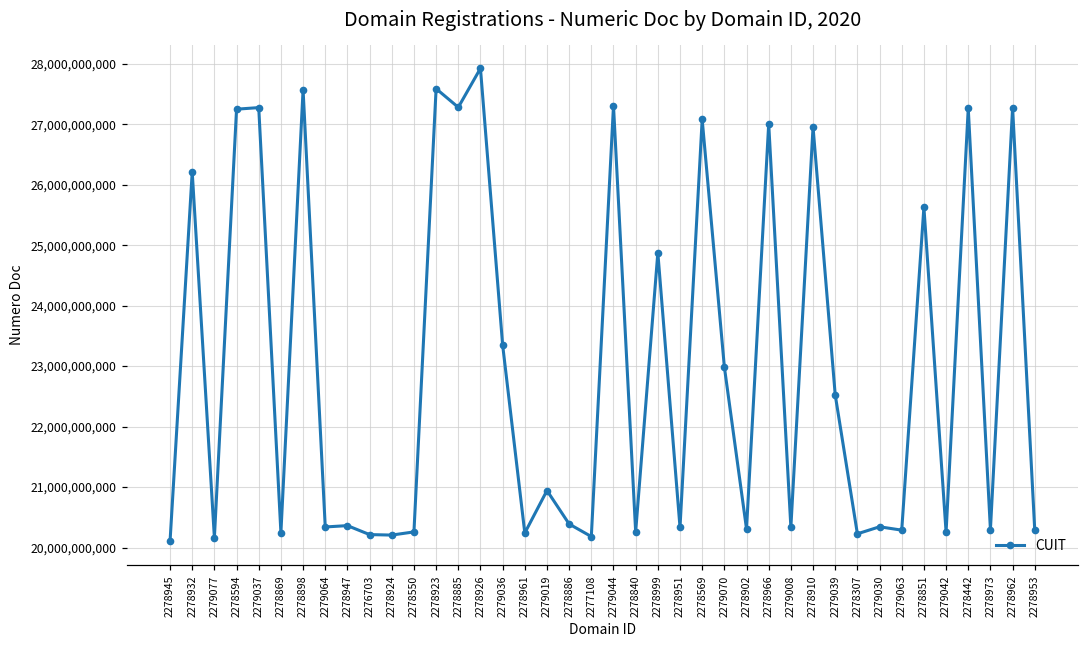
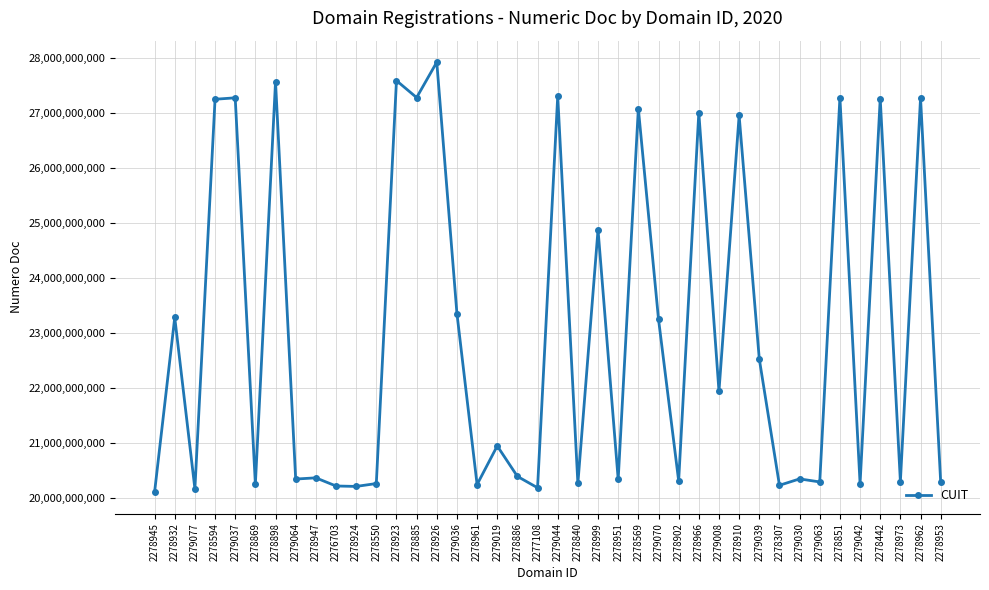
2278932: 26,200,000,000 -> 23,300,000,000
2279070: 23,000,000,000 -> 23,200,000,000
2279008: 20,300,000,000 -> 21,900,000,000
2278851: 25,600,000,000 -> 27,300,000,000
